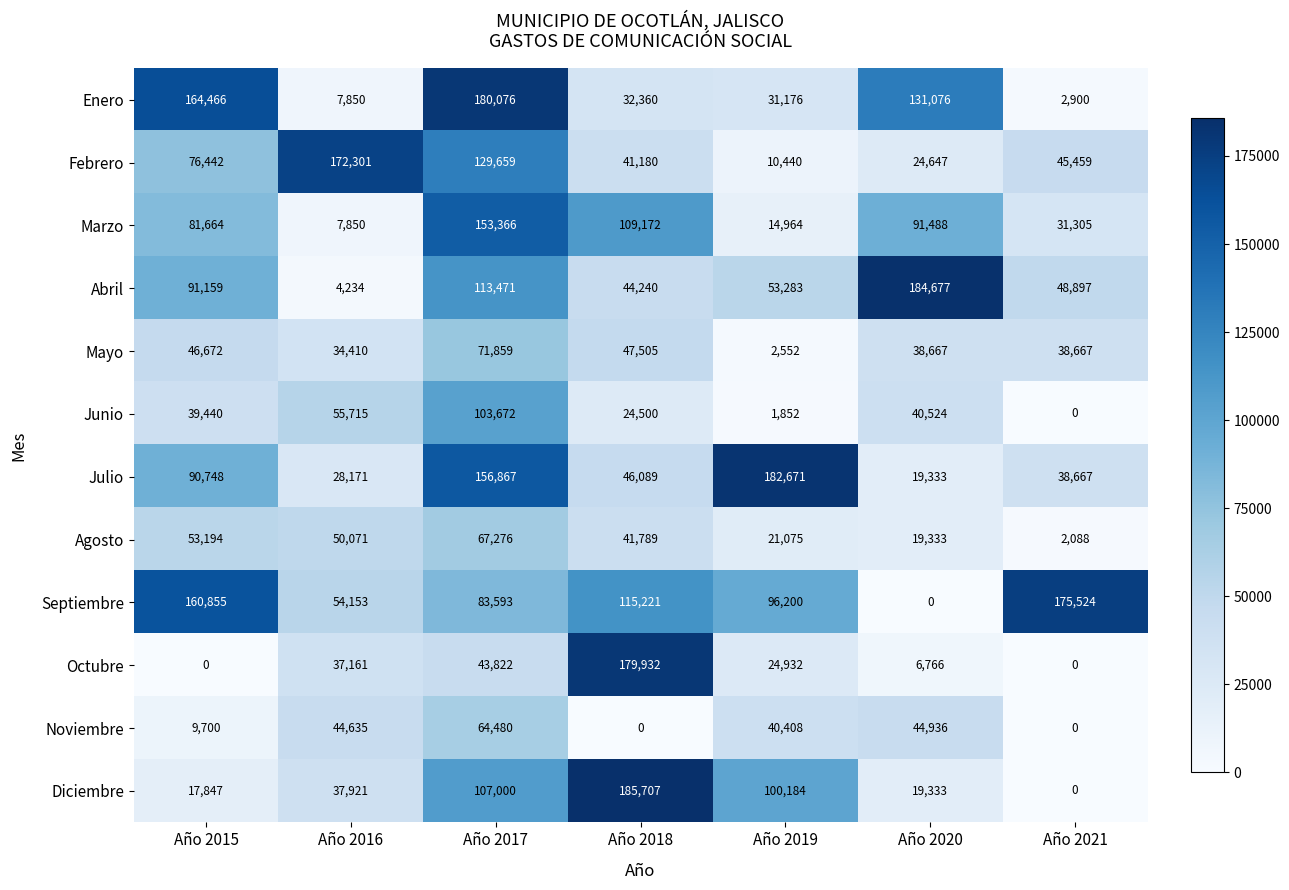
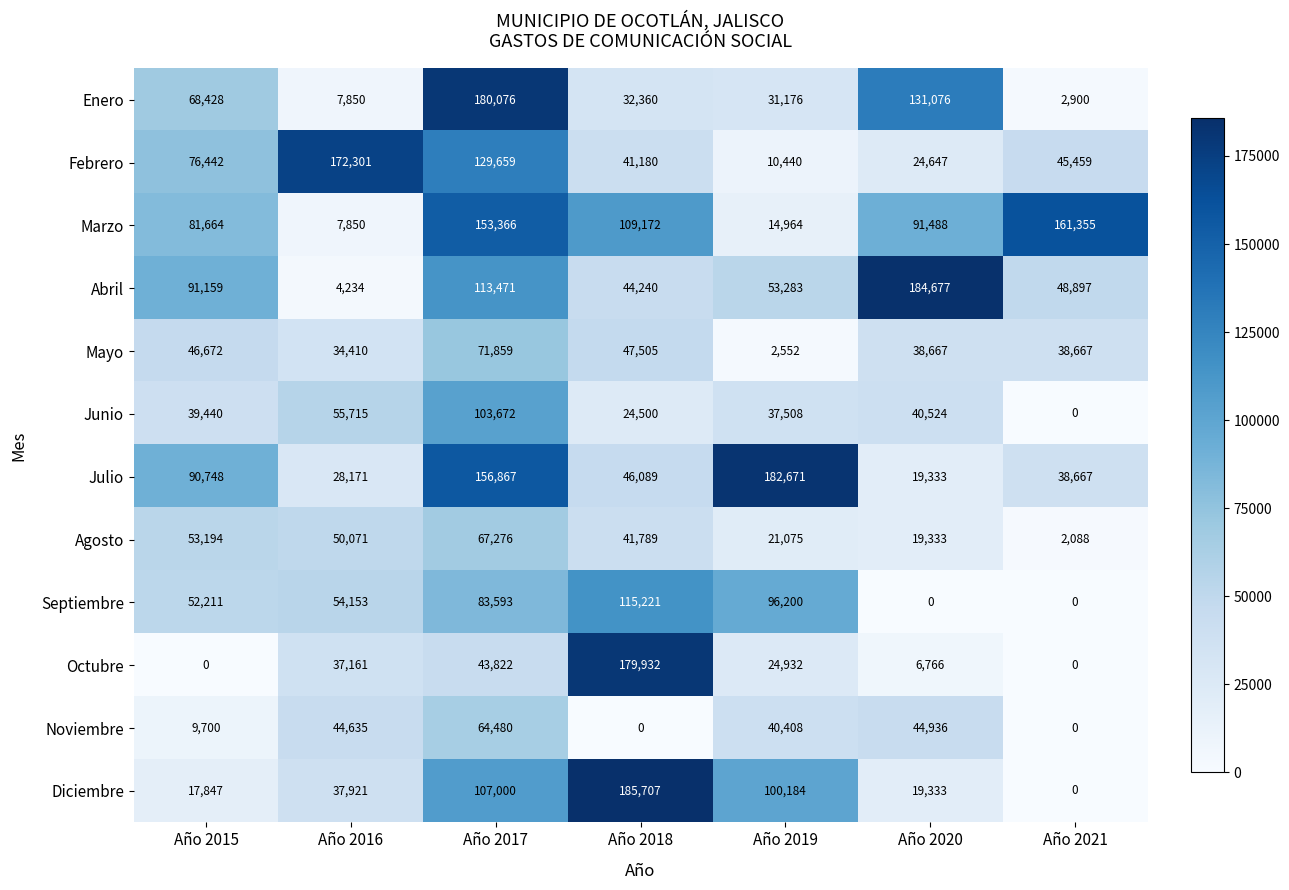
Enero, Año 2015: 164,466 -> 68,428
Marzo, Año 2021: 31,305 -> 161,355
Junio, Año 2019: 1,852 -> 37,508
Septiembre, Año 2015: 160,855 -> 52,211
Septiembre, Año 2021: 175,524 -> 0
